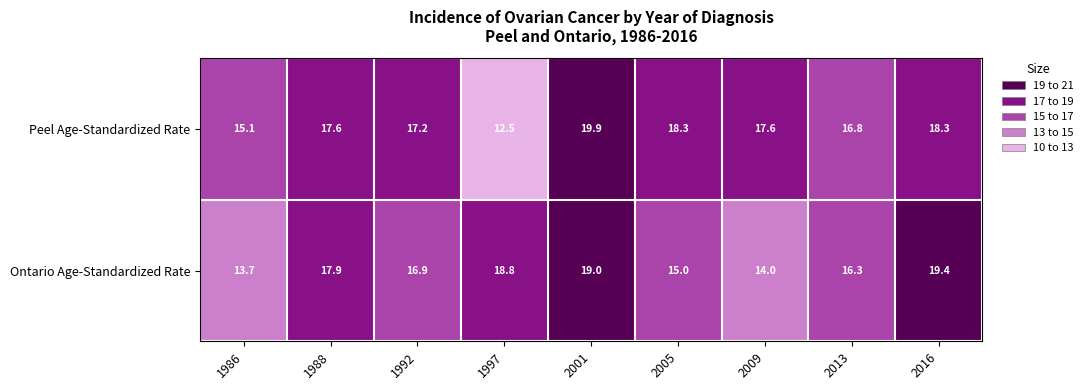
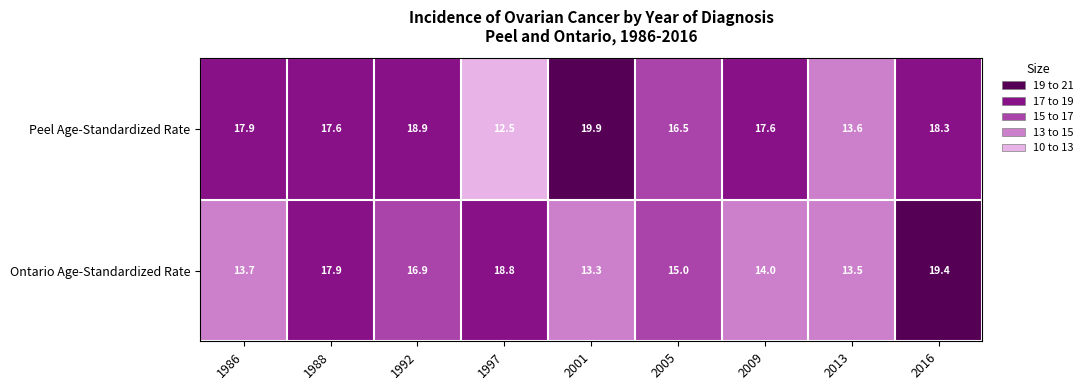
Peel Age-Standardized Rate, 1986: 15.1 -> 17.9
Peel Age-Standardized Rate, 1992: 17.2 -> 18.9
Peel Age-Standardized Rate, 2005: 18.3 -> 16.5
Peel Age-Standardized Rate, 2013: 16.8 -> 13.6
Ontario Age-Standardized Rate, 2001: 19.0 -> 13.3
Ontario Age-Standardized Rate, 2013: 16.3 -> 13.5
